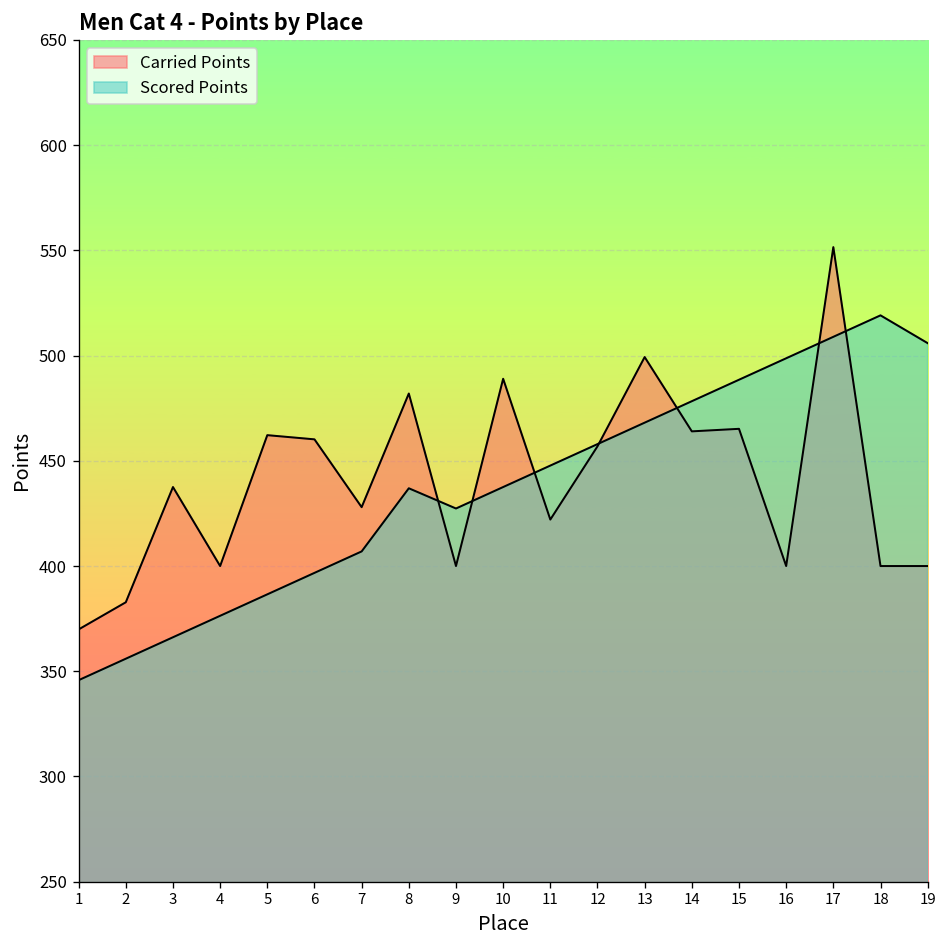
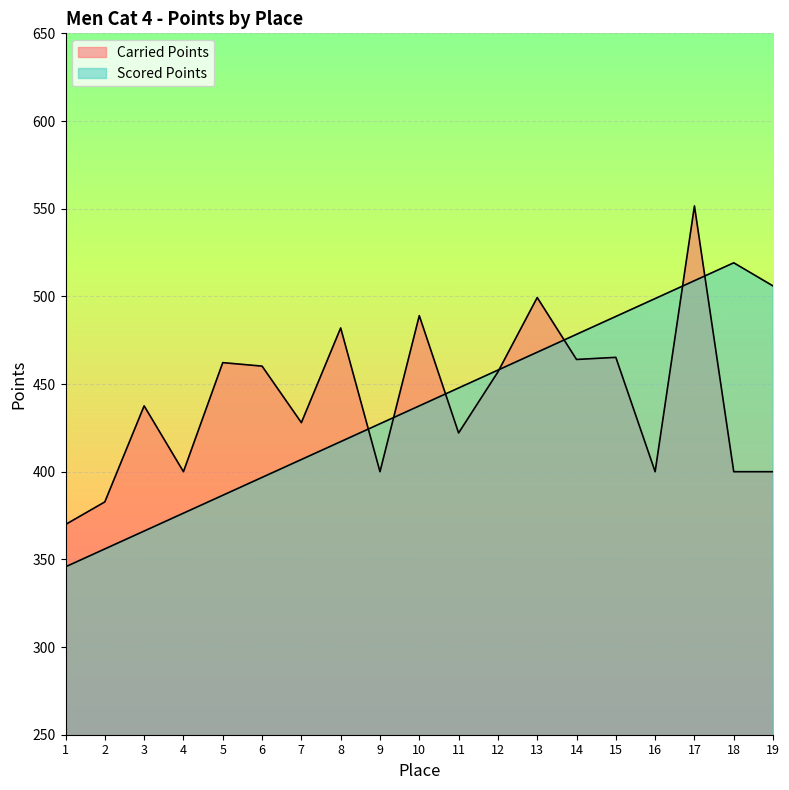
Scored Points, 8: 437 -> 417
